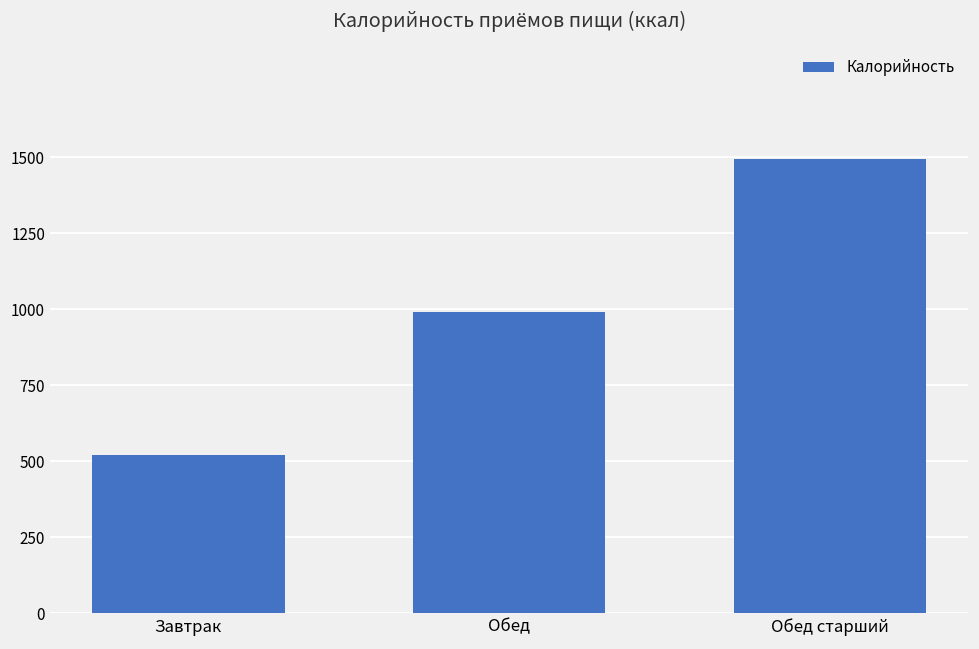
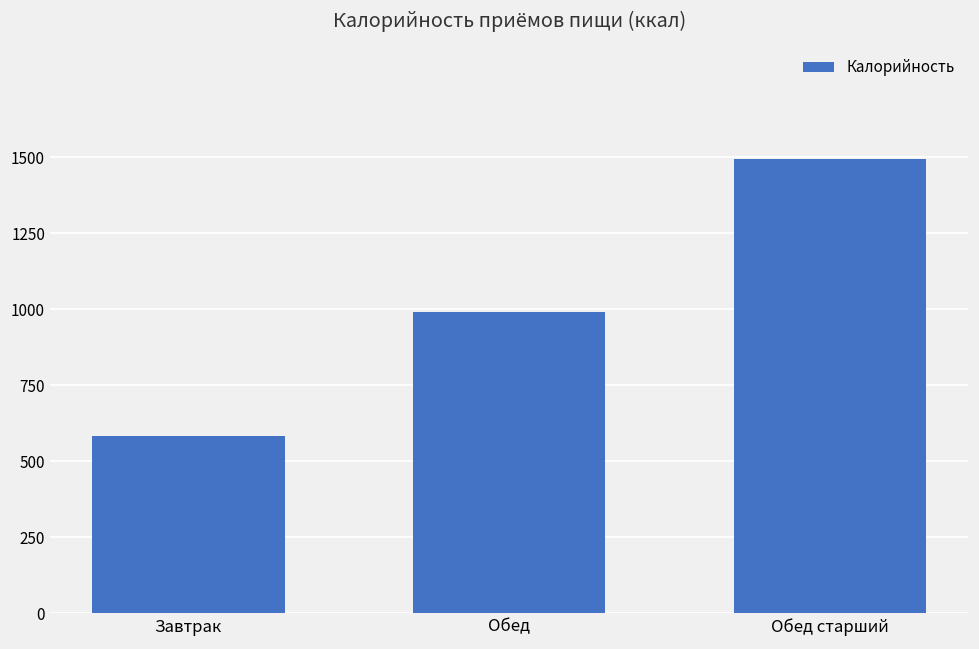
Завтрак: 520 -> 580
